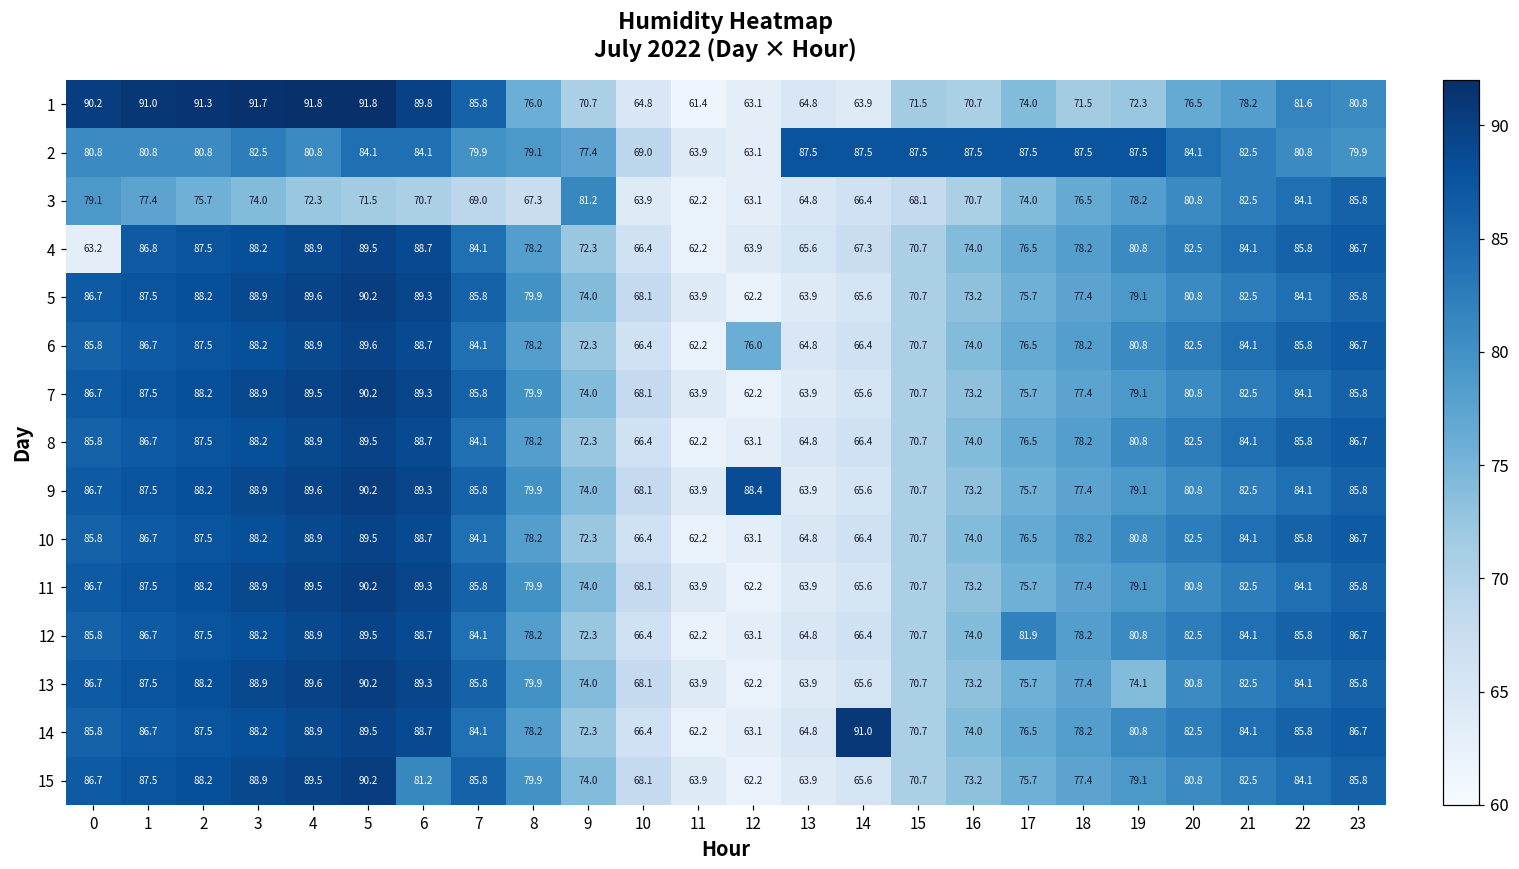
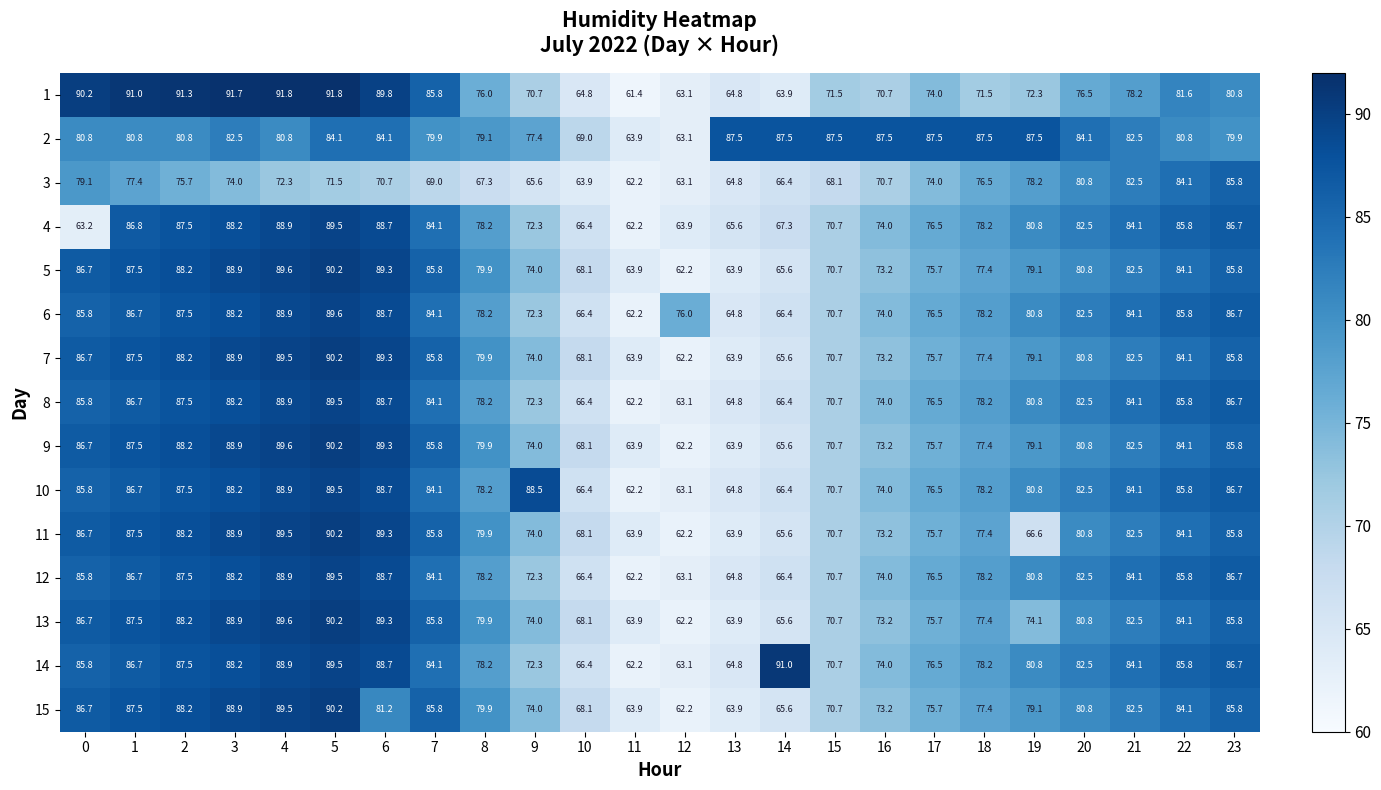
3, 9: 81.2 -> 65.6
9, 12: 88.4 -> 62.2
10, 9: 72.3 -> 88.5
11, 19: 79.1 -> 66.6
12, 17: 81.9 -> 76.5
